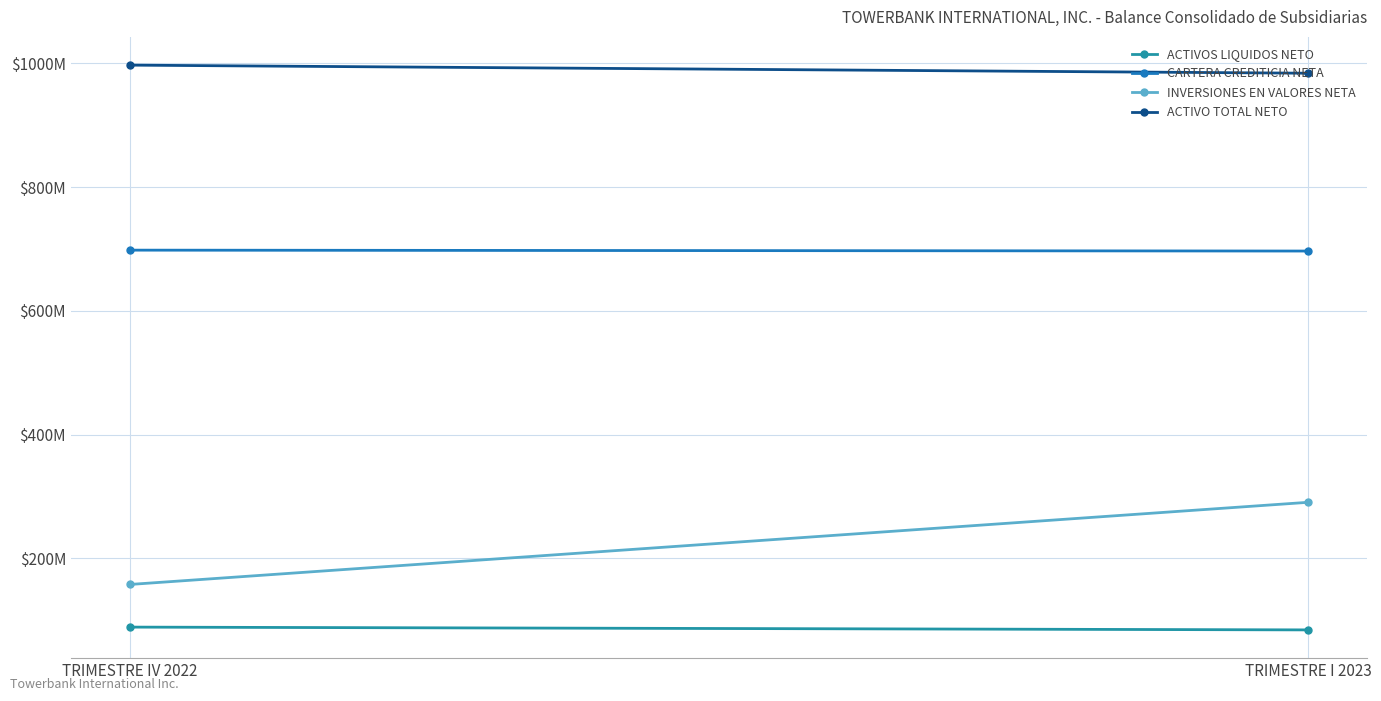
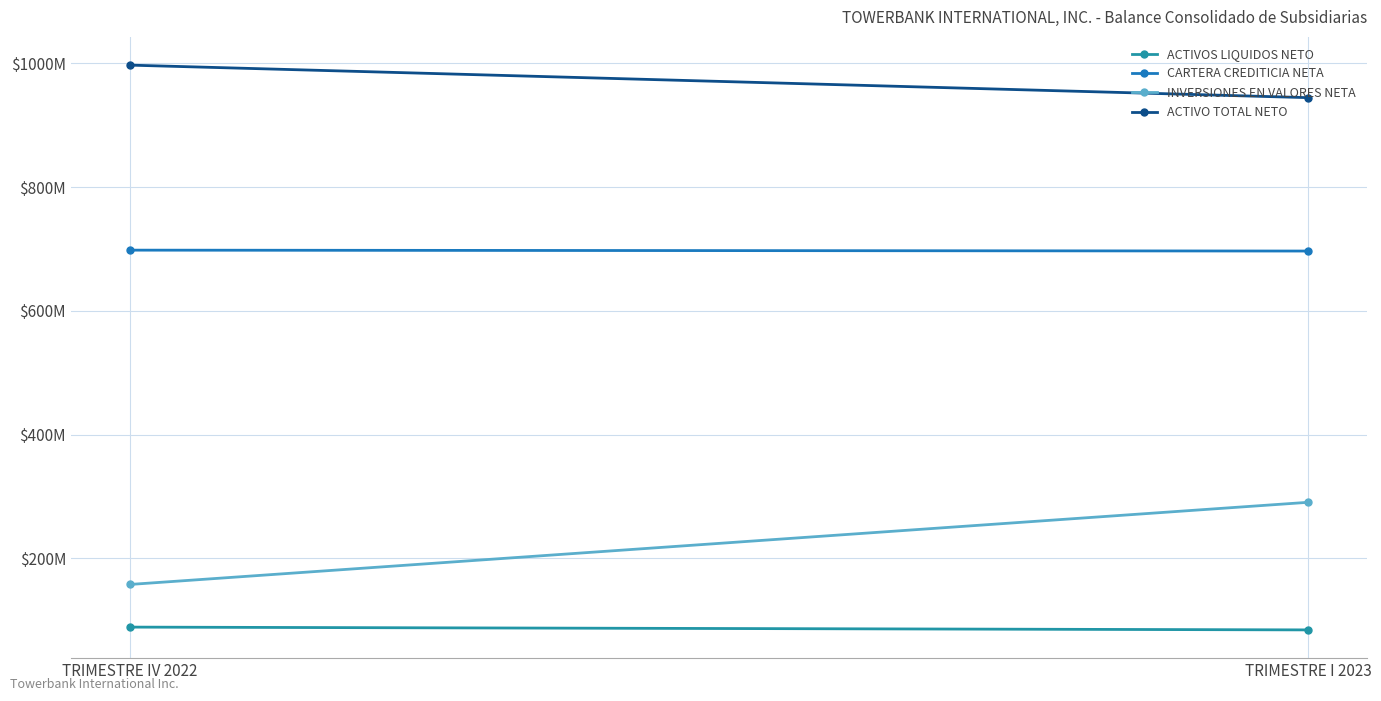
ACTIVO TOTAL NETO, TRIMESTRE I 2023: $980000000 -> $940000000
